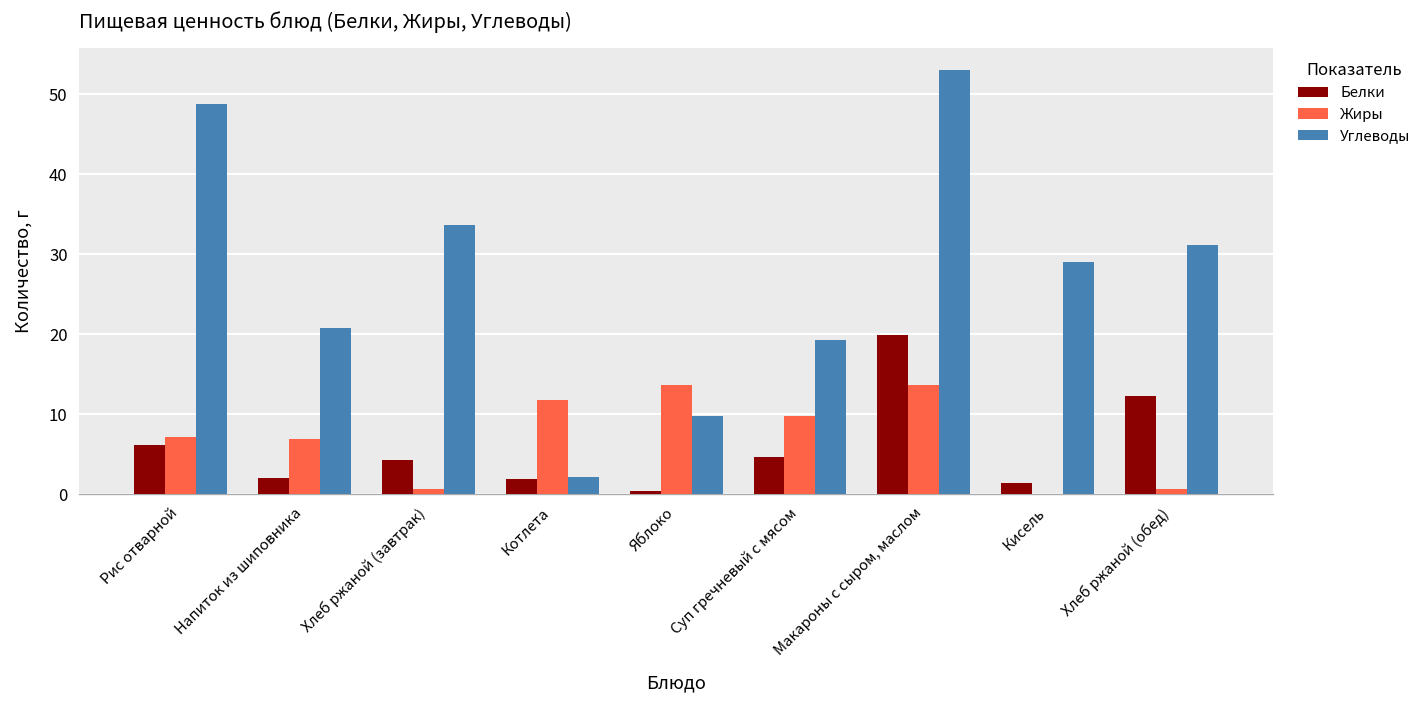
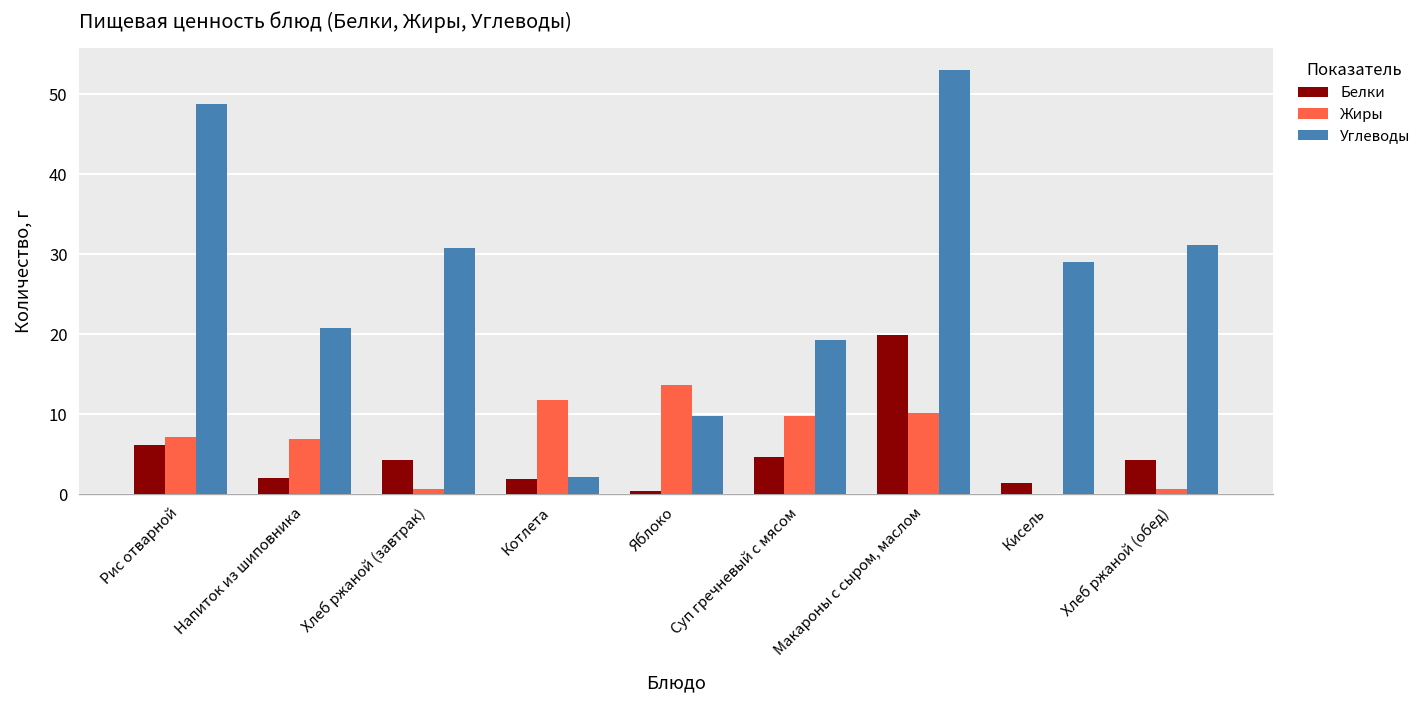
Углеводы, Хлеб ржаной (завтрак): 34 -> 31
Жиры, Макароны с сыром, маслом: 14 -> 10
Белки, Хлеб ржаной (обед): 12 -> 4
